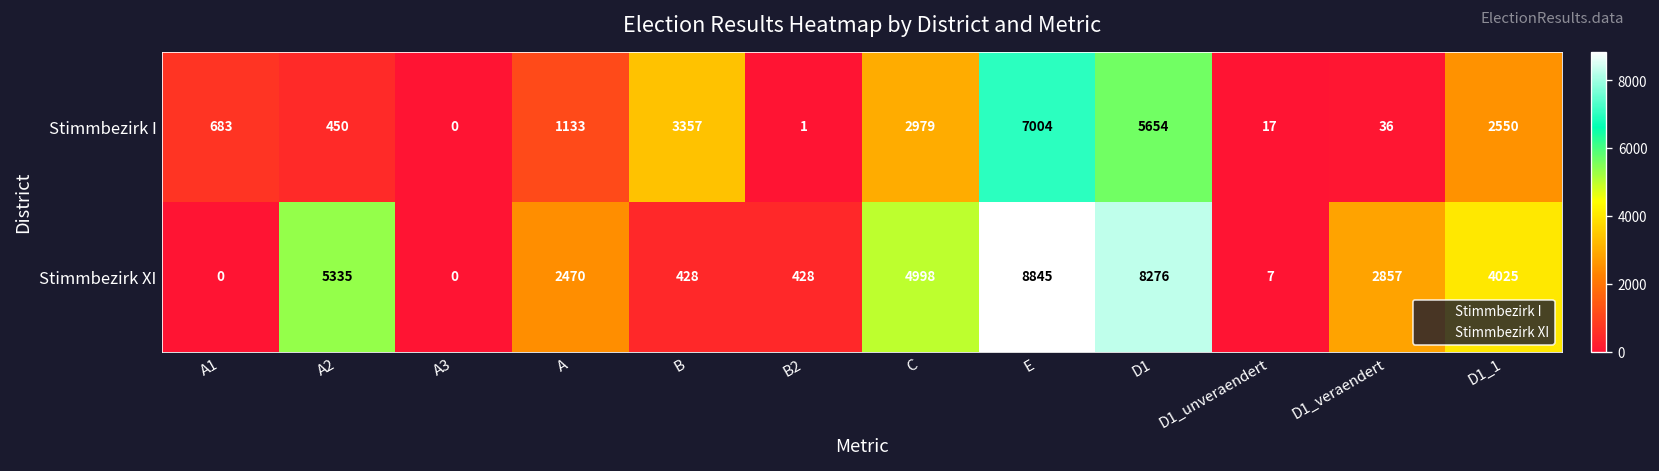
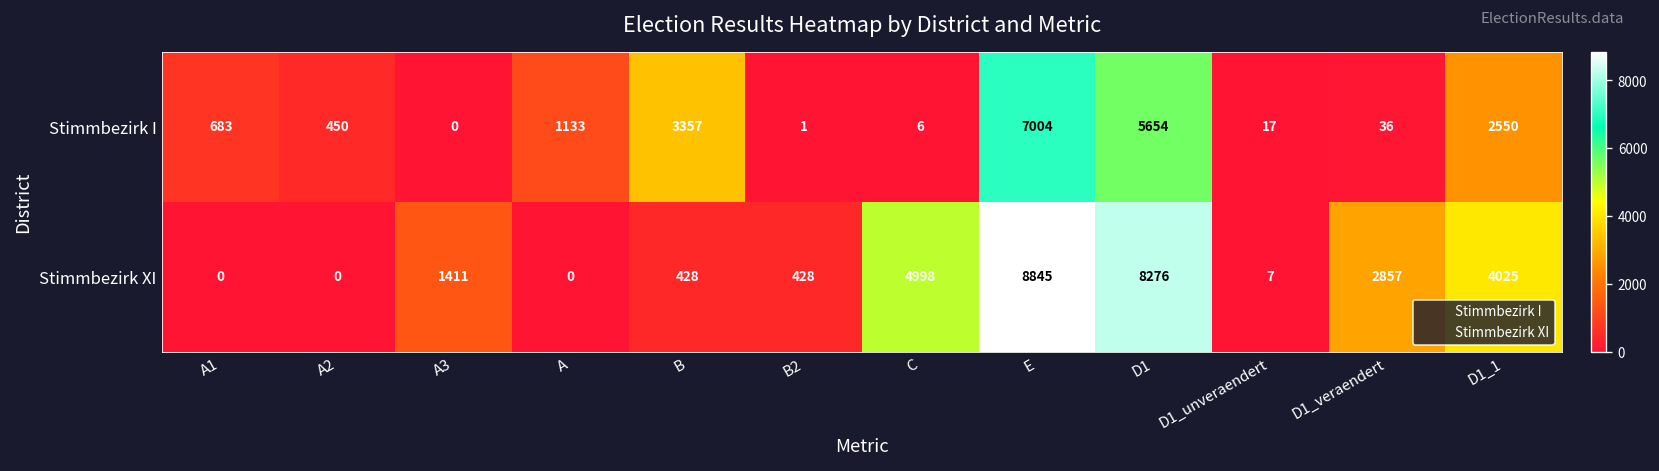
Stimmbezirk I, C: 2979 -> 6
Stimmbezirk XI, A2: 5335 -> 0
Stimmbezirk XI, A3: 0 -> 1411
Stimmbezirk XI, A: 2470 -> 0
